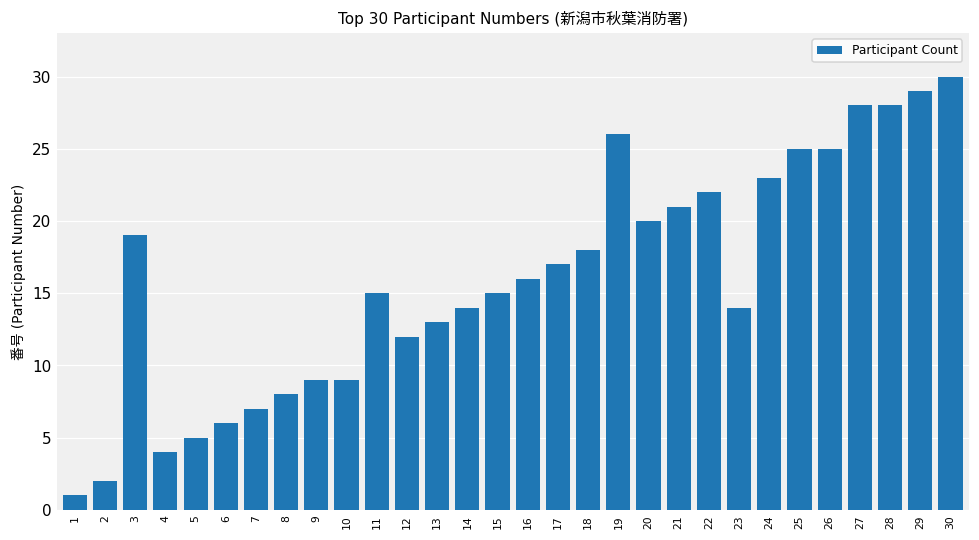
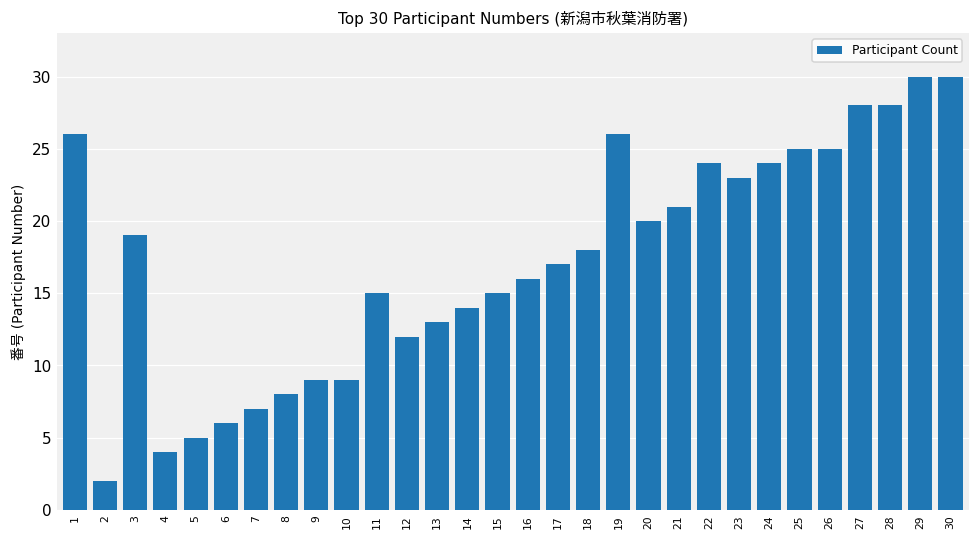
1: 1 -> 26
22: 22 -> 24
23: 14 -> 23
24: 23 -> 24
29: 29 -> 30
